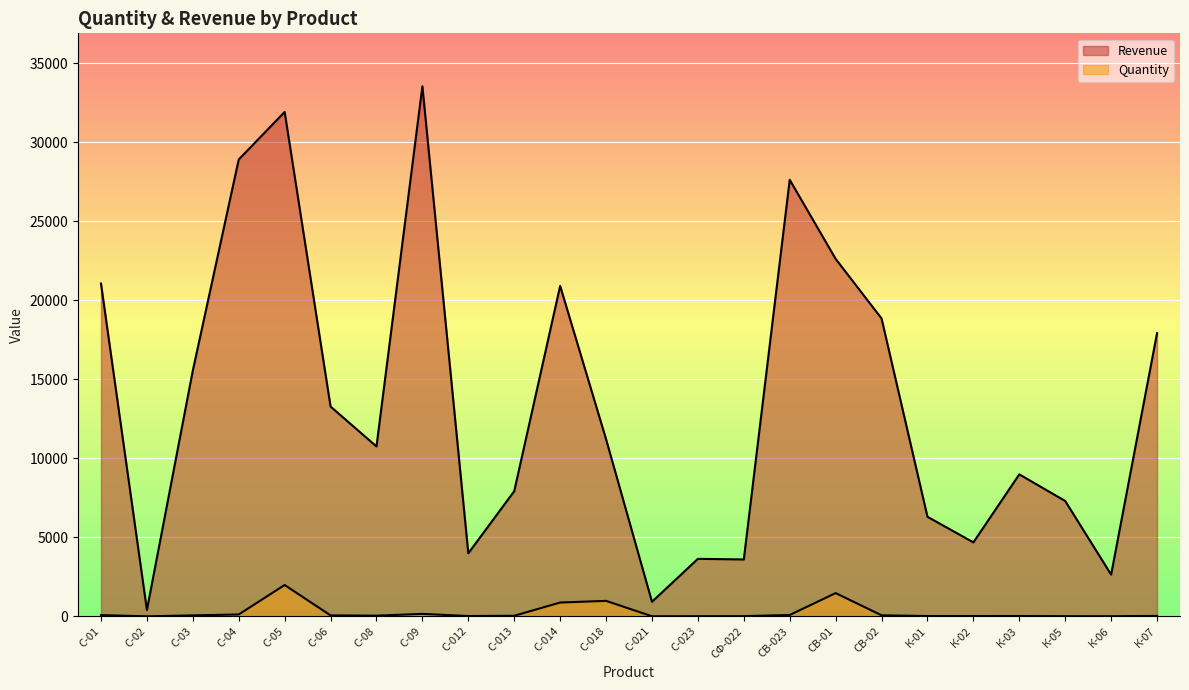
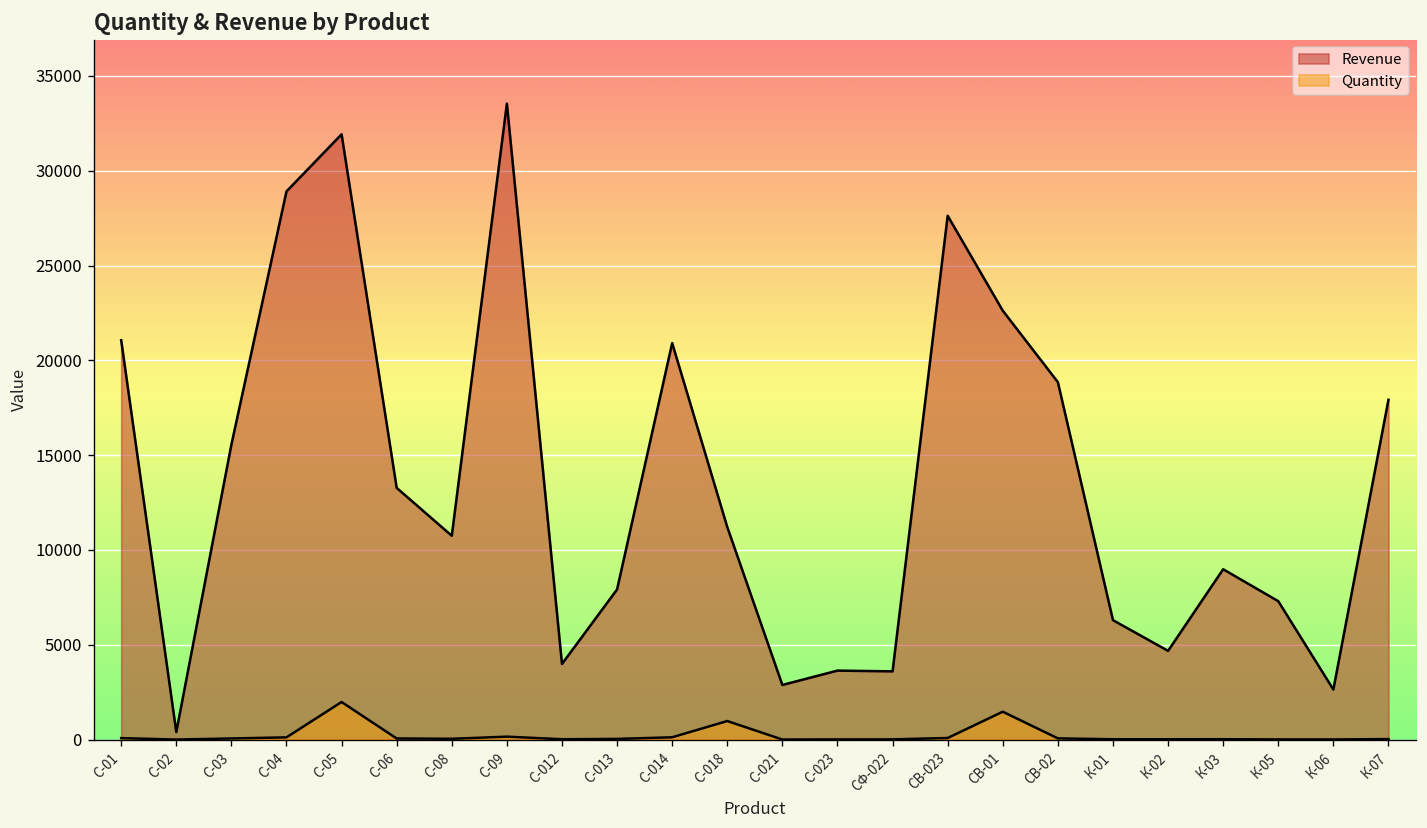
Quantity, С-014: 900 -> 100
Revenue, С-021: 900 -> 2900
